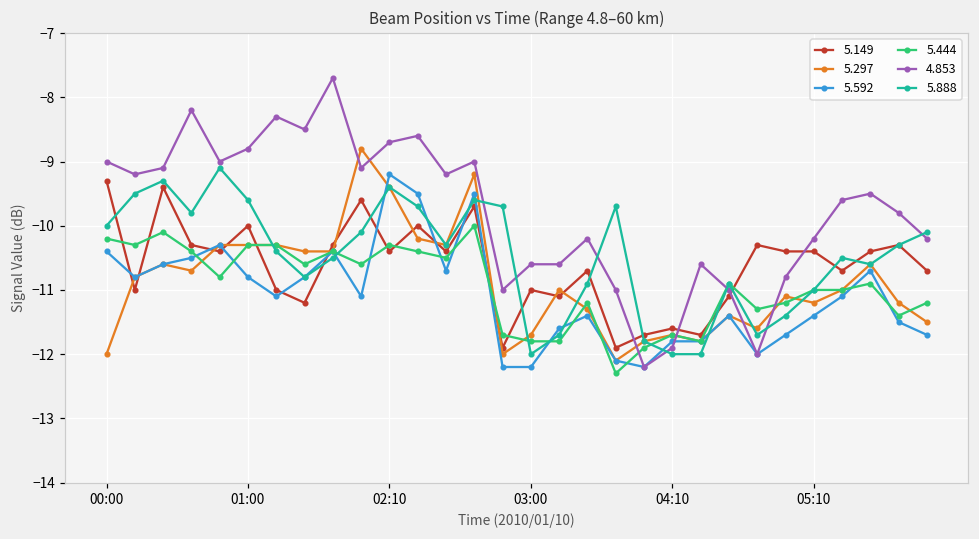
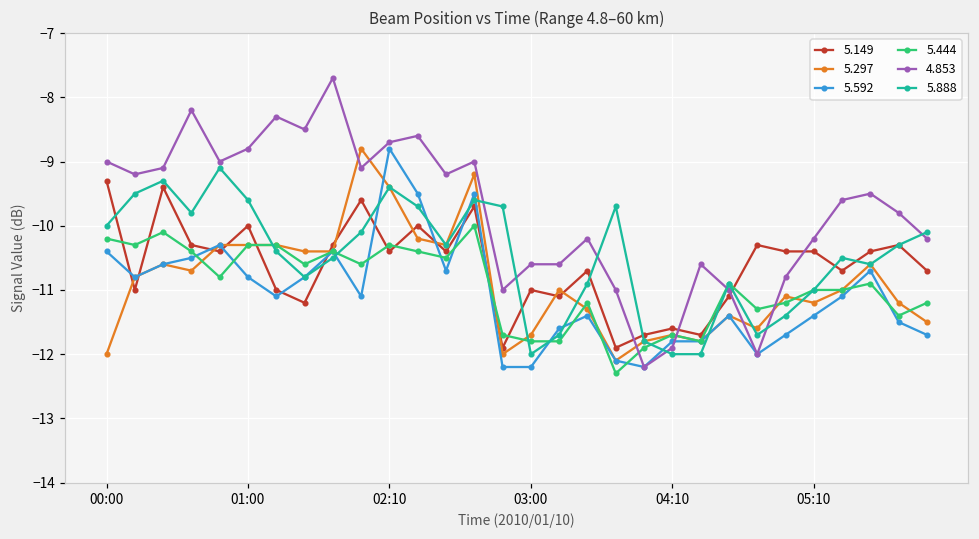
5.592, 02:10: -9.2 -> -8.8
